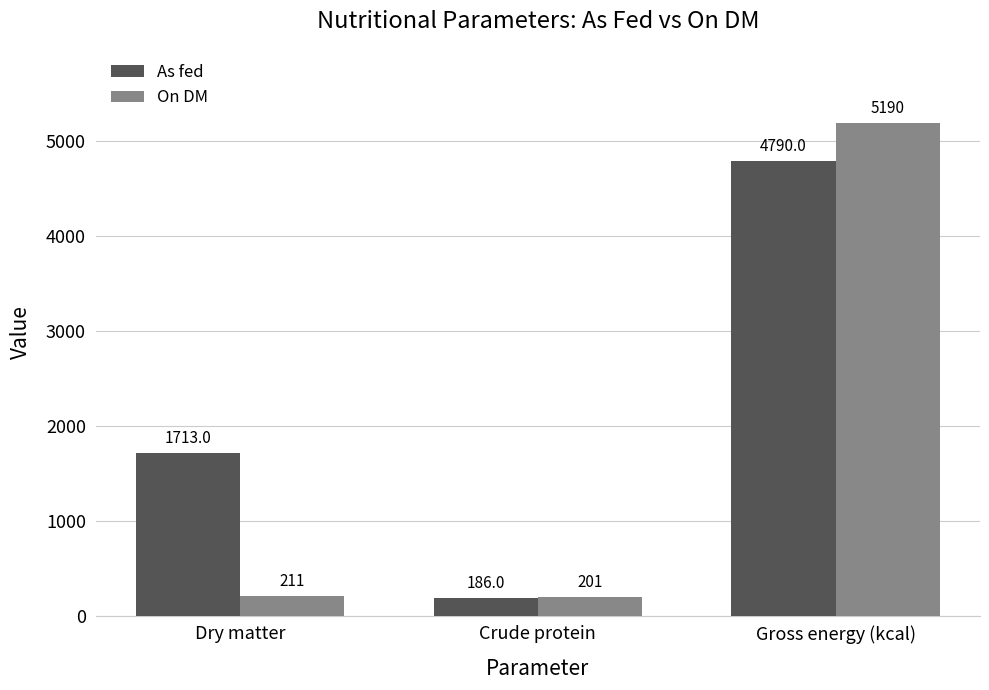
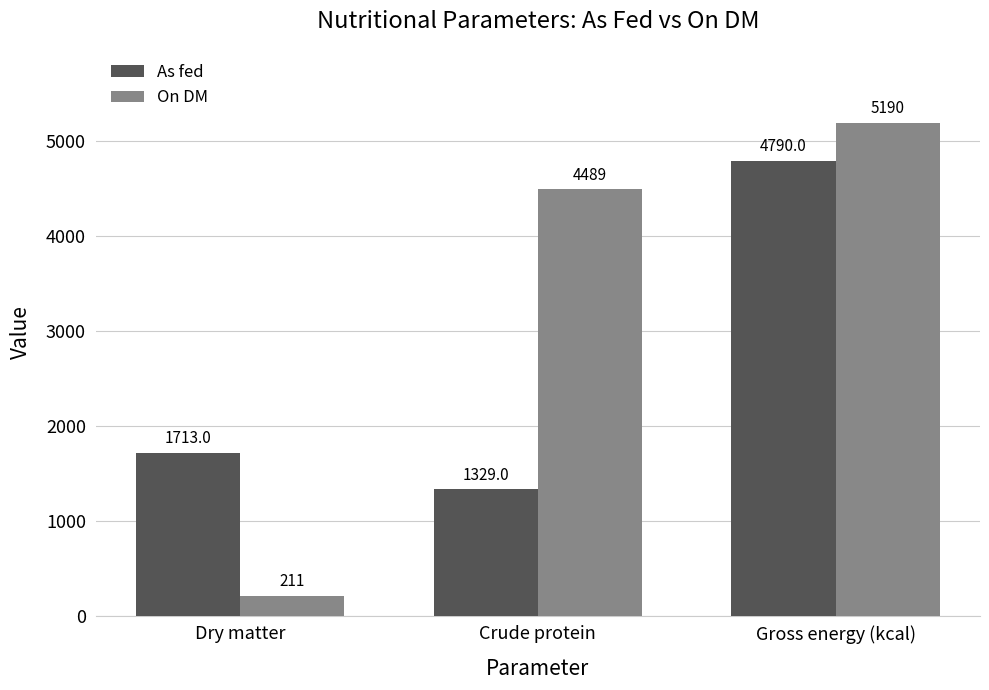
As fed, Crude protein: 186.0 -> 1329.0
On DM, Crude protein: 201 -> 4489
